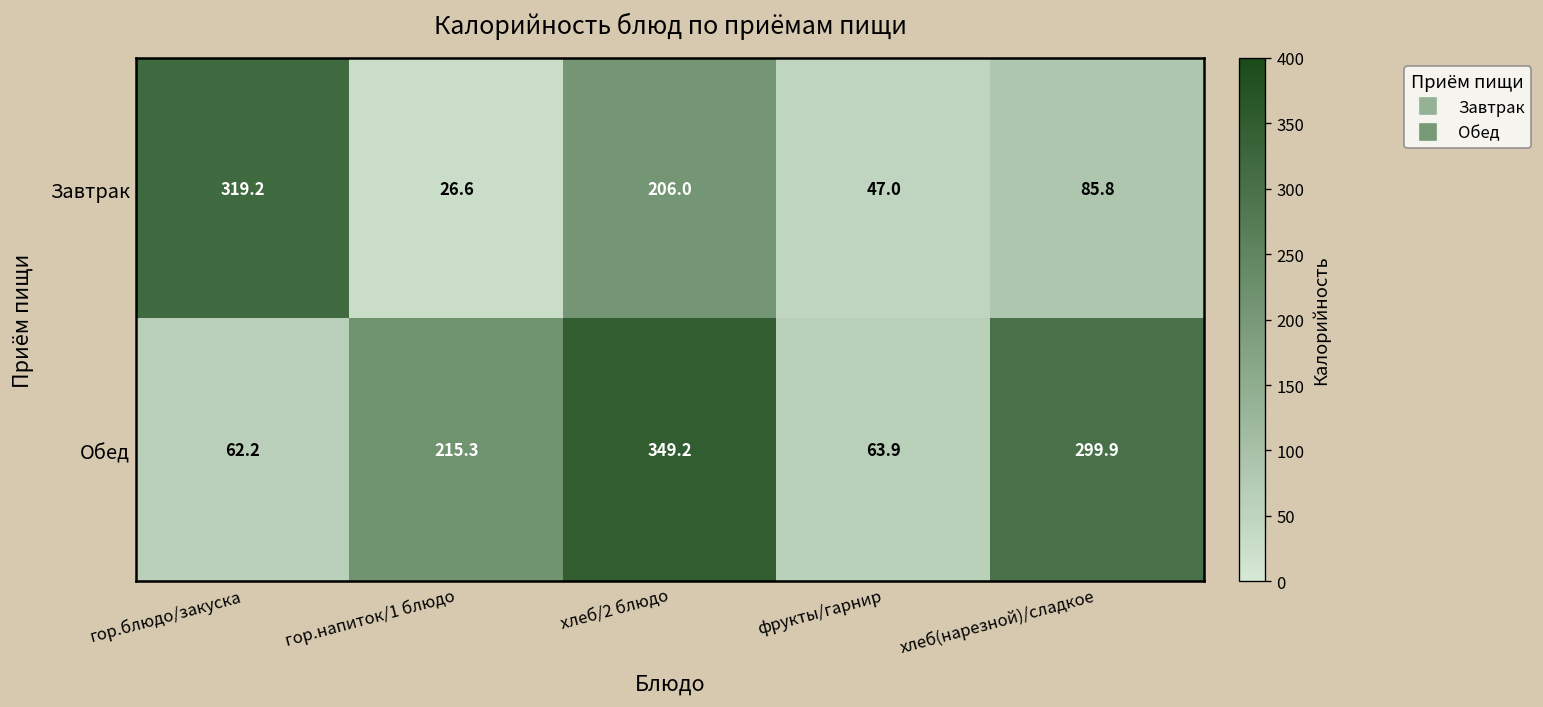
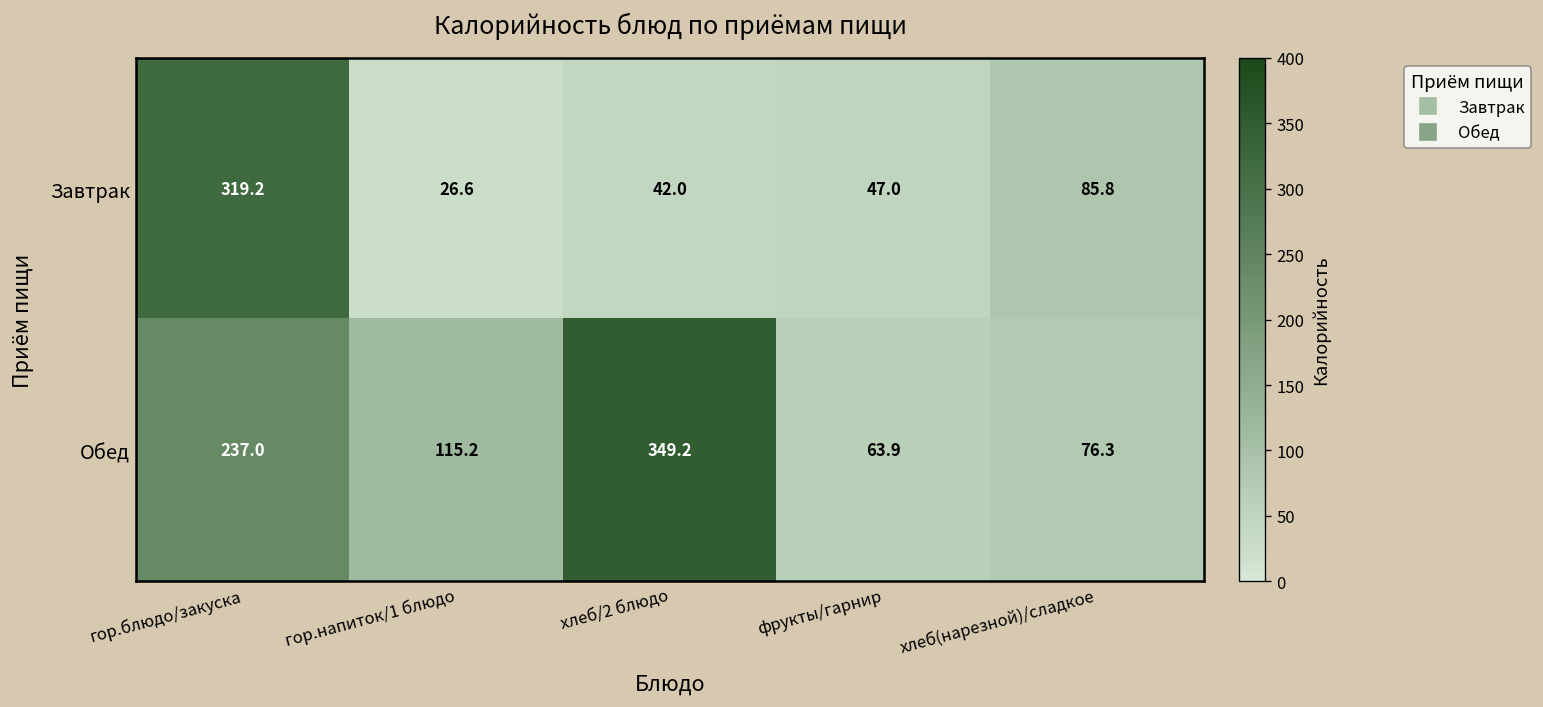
Завтрак, хлеб/2 блюдо: 206.0 -> 42.0
Обед, гор.блюдо/закуска: 62.2 -> 237.0
Обед, гор.напиток/1 блюдо: 215.3 -> 115.2
Обед, хлеб(нарезной)/сладкое: 299.9 -> 76.3
